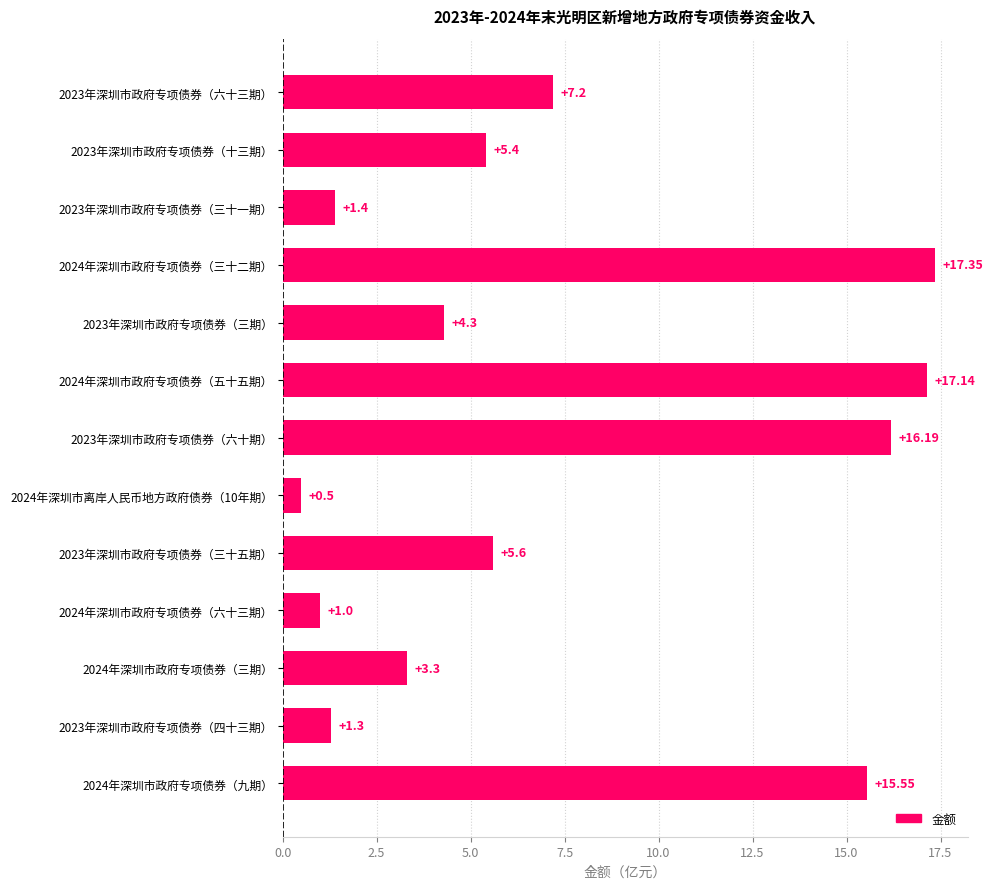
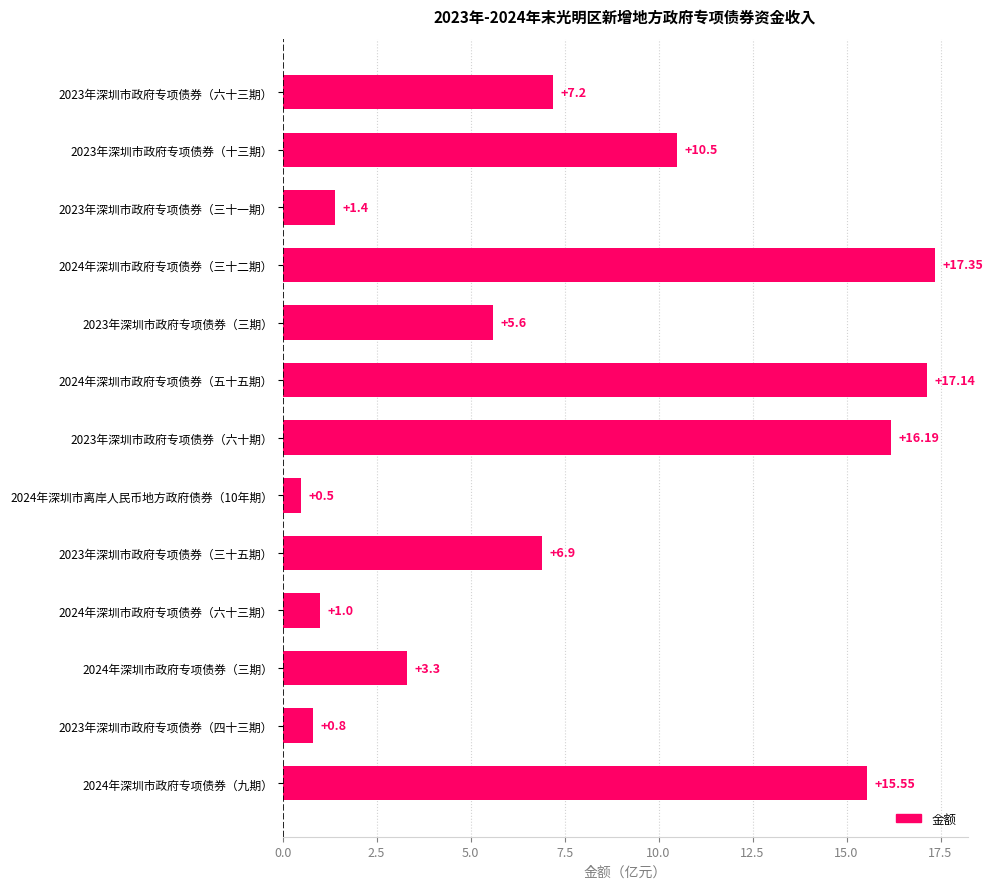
2023年深圳市政府专项债券（十三期）: +5.4 -> +10.5
2023年深圳市政府专项债券（三期）: +4.3 -> +5.6
2023年深圳市政府专项债券（三十五期）: +5.6 -> +6.9
2023年深圳市政府专项债券（四十三期）: +1.3 -> +0.8
